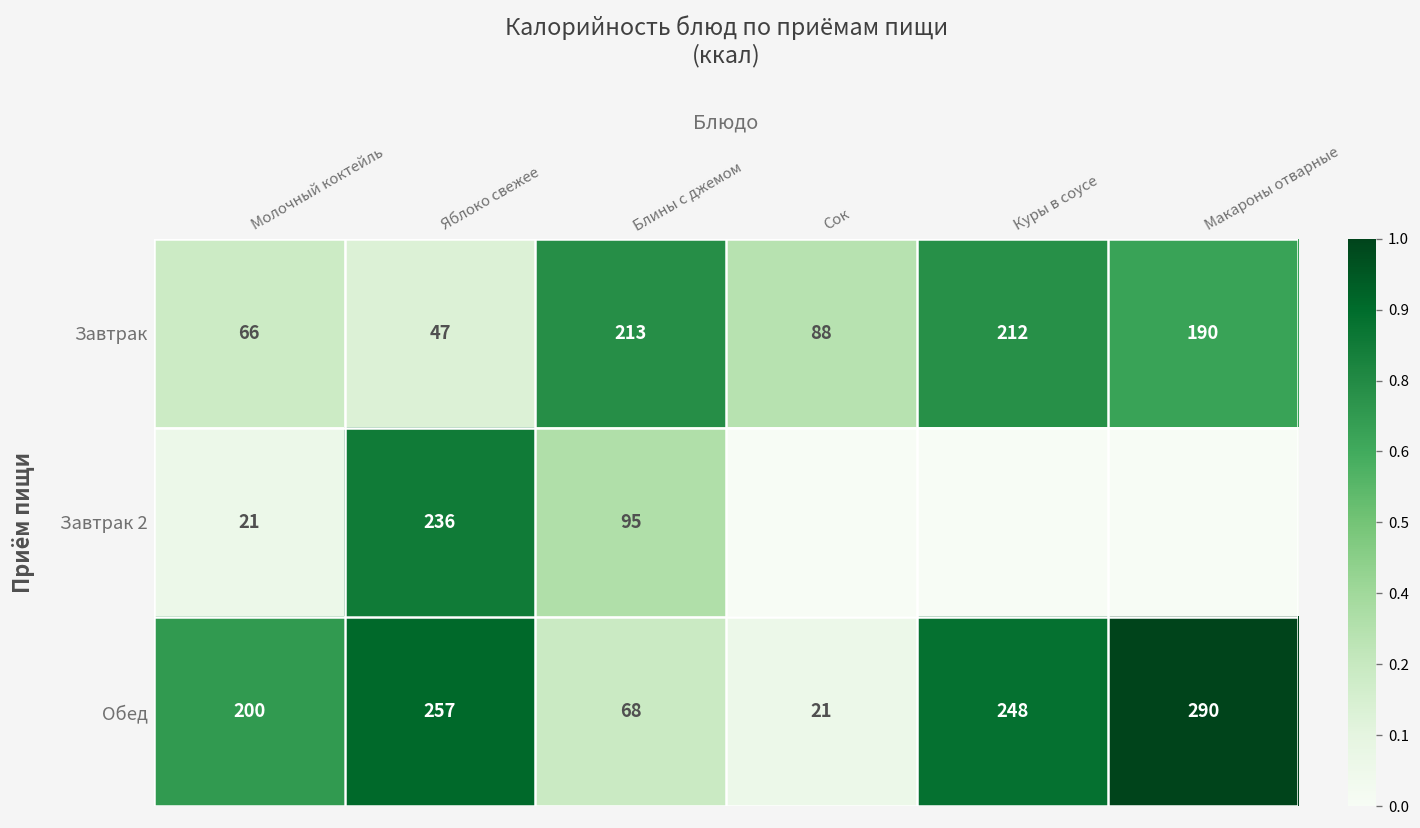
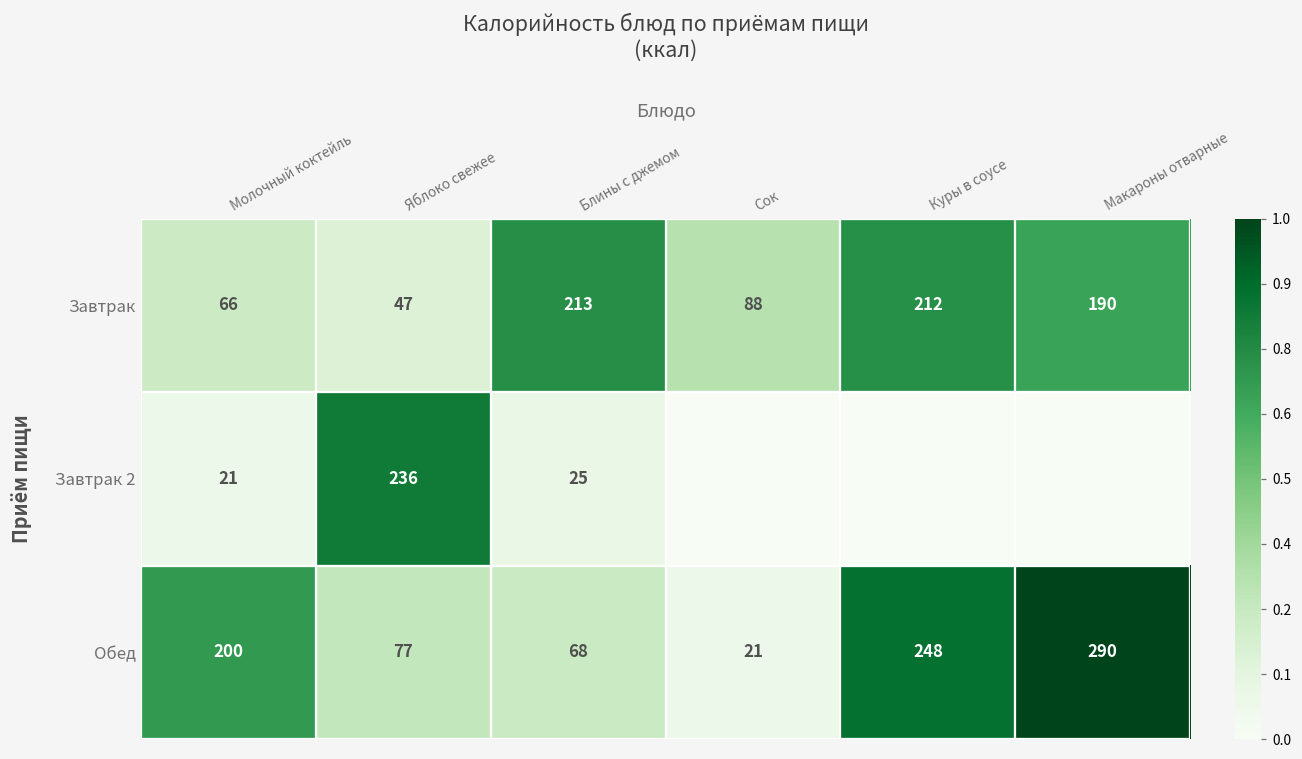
Завтрак 2, Блины с джемом: 95 -> 25
Обед, Яблоко свежее: 257 -> 77
